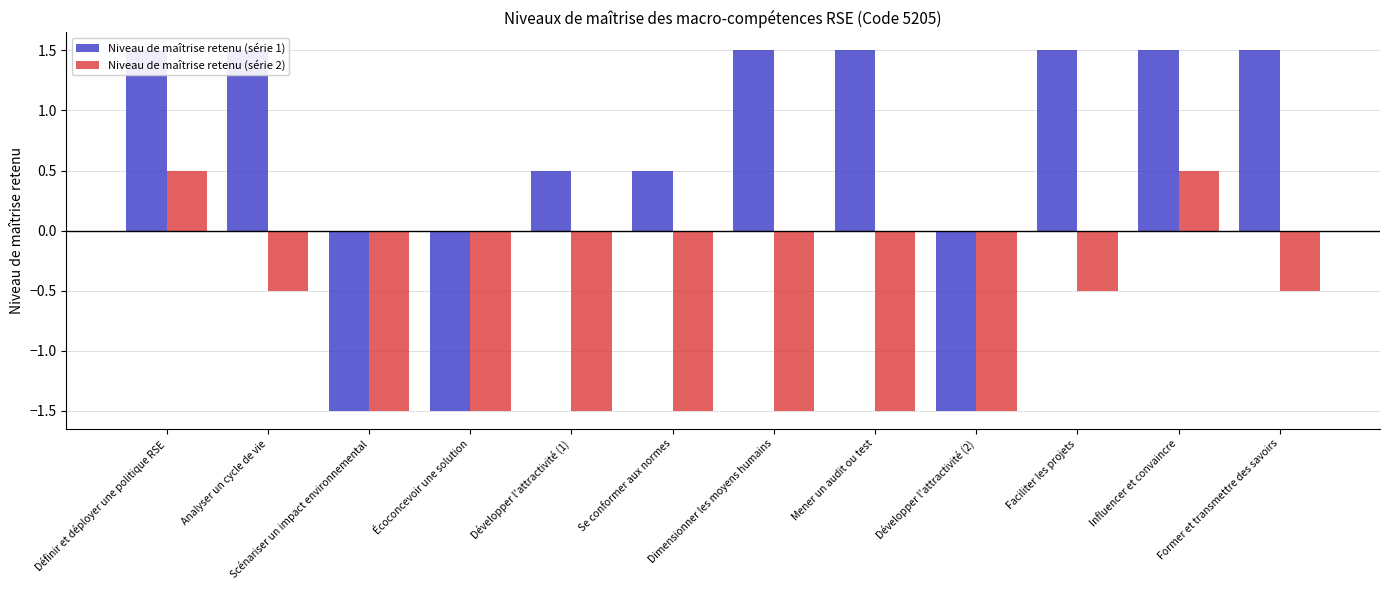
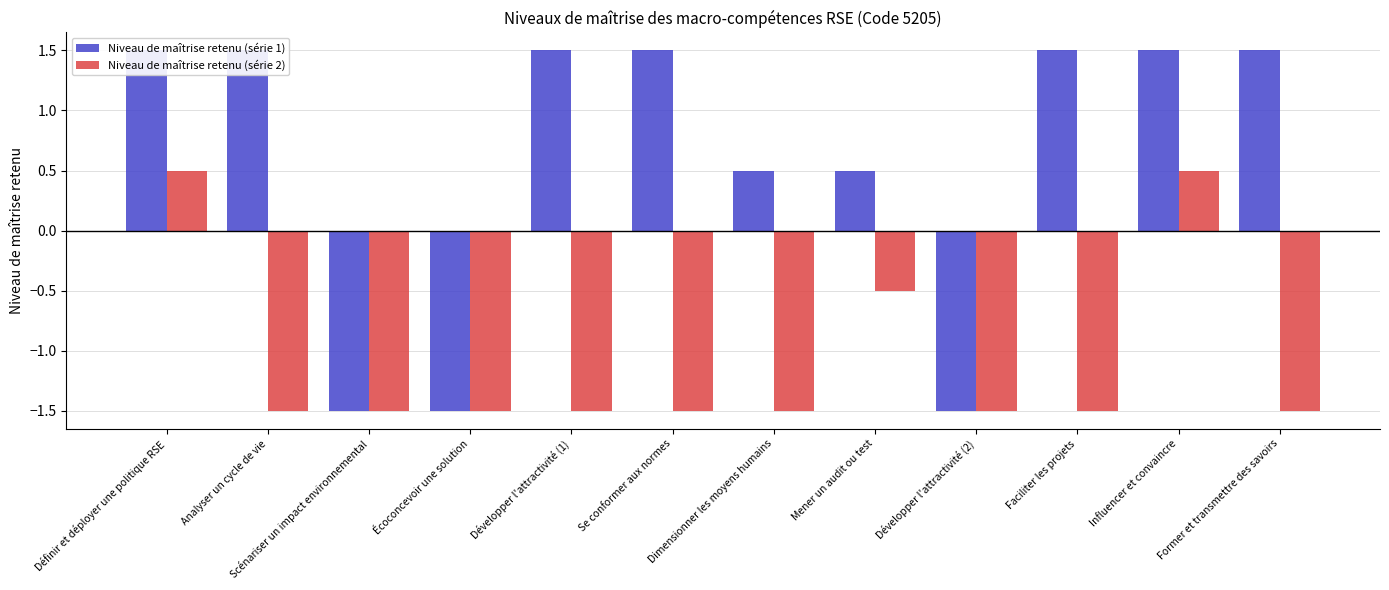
Niveau de maîtrise retenu (série 2), Analyser un cycle de vie: -0.50 -> -1.50
Niveau de maîtrise retenu (série 1), Développer l'attractivité (1): 0.50 -> 1.50
Niveau de maîtrise retenu (série 1), Se conformer aux normes: 0.50 -> 1.50
Niveau de maîtrise retenu (série 1), Dimensionner les moyens humains: 1.50 -> 0.50
Niveau de maîtrise retenu (série 1), Mener un audit ou test: 1.50 -> 0.50
Niveau de maîtrise retenu (série 2), Mener un audit ou test: -1.50 -> -0.50
Niveau de maîtrise retenu (série 2), Faciliter les projets: -0.50 -> -1.50
Niveau de maîtrise retenu (série 2), Former et transmettre des savoirs: -0.50 -> -1.50
